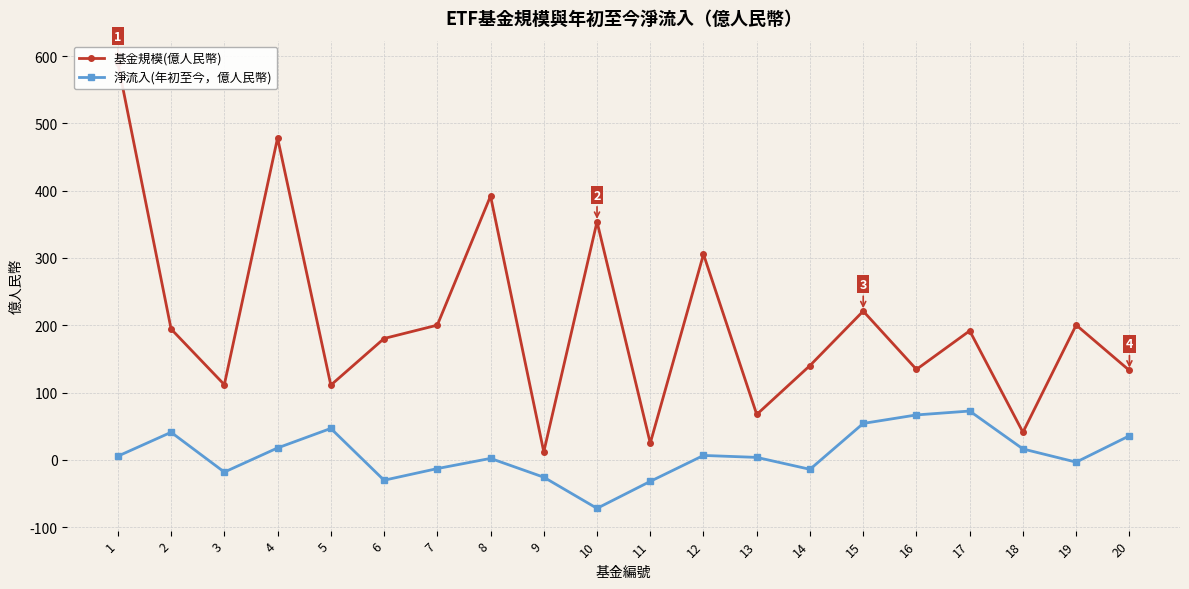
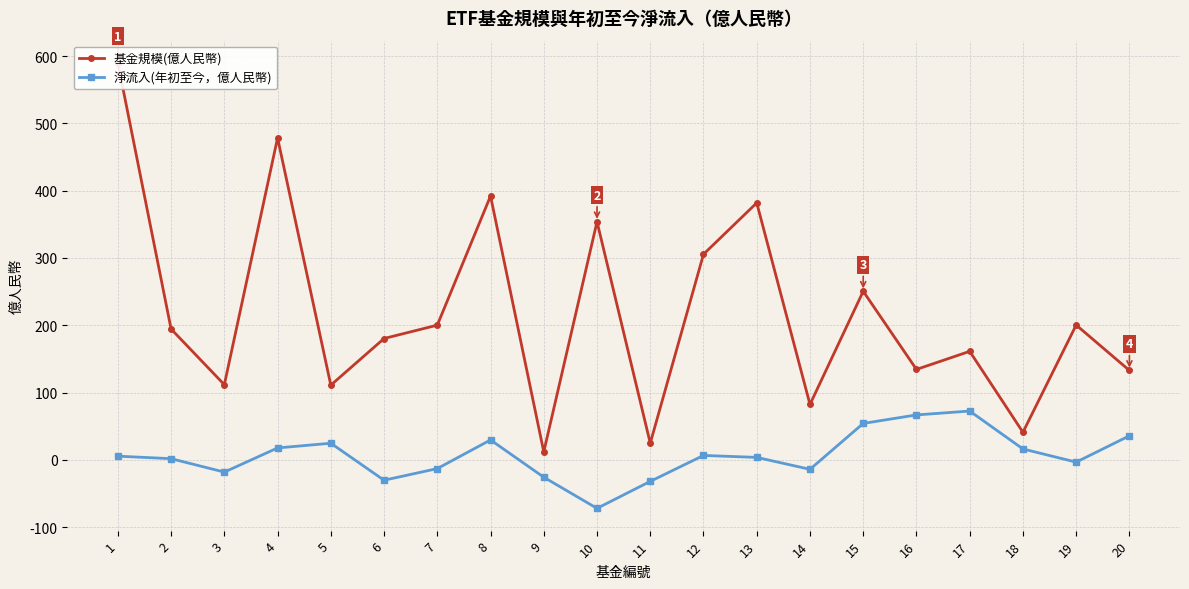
淨流入(年初至今，億人民幣), 2: 40 -> 0
淨流入(年初至今，億人民幣), 5: 50 -> 20
淨流入(年初至今，億人民幣), 8: 0 -> 30
基金規模(億人民幣), 13: 70 -> 380
基金規模(億人民幣), 14: 140 -> 80
基金規模(億人民幣), 15: 220 -> 250
基金規模(億人民幣), 17: 190 -> 160
